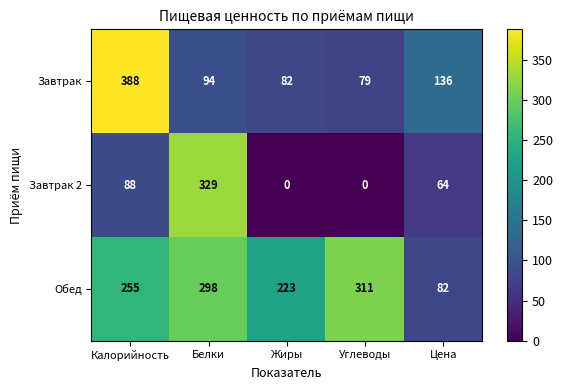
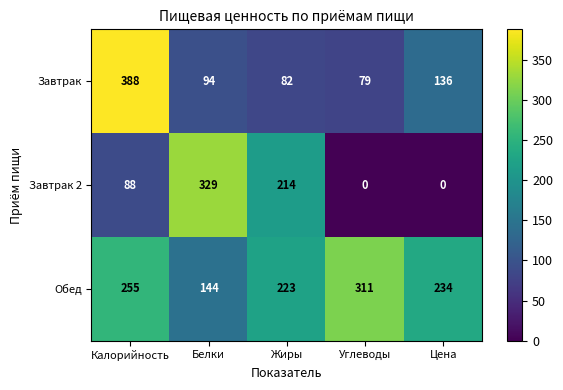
Завтрак 2, Жиры: 0 -> 214
Завтрак 2, Цена: 64 -> 0
Обед, Белки: 298 -> 144
Обед, Цена: 82 -> 234
